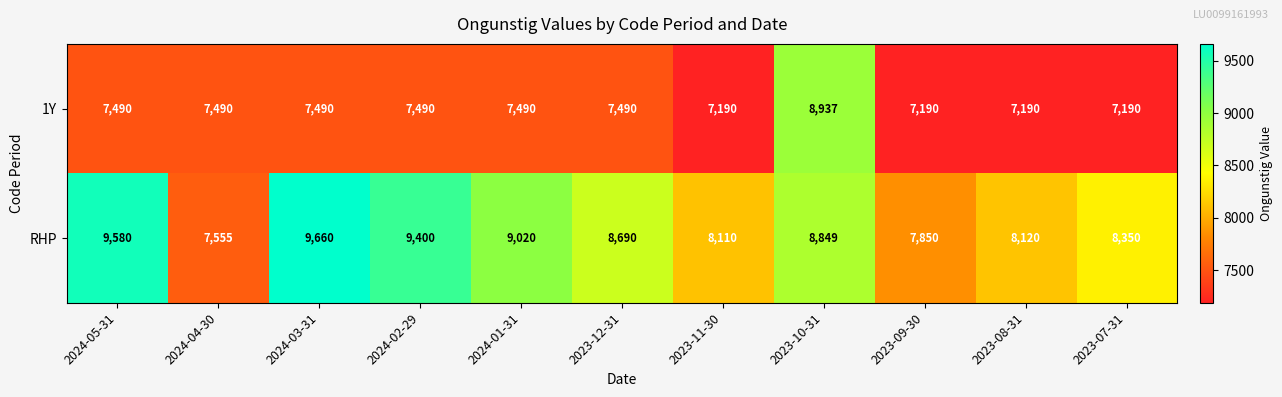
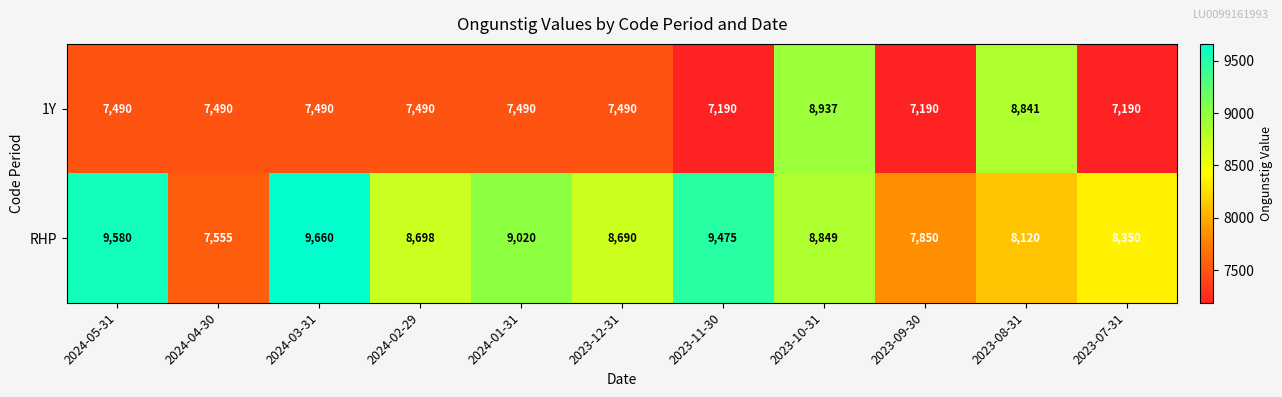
1Y, 2023-08-31: 7,190 -> 8,841
RHP, 2024-02-29: 9,400 -> 8,698
RHP, 2023-11-30: 8,110 -> 9,475
